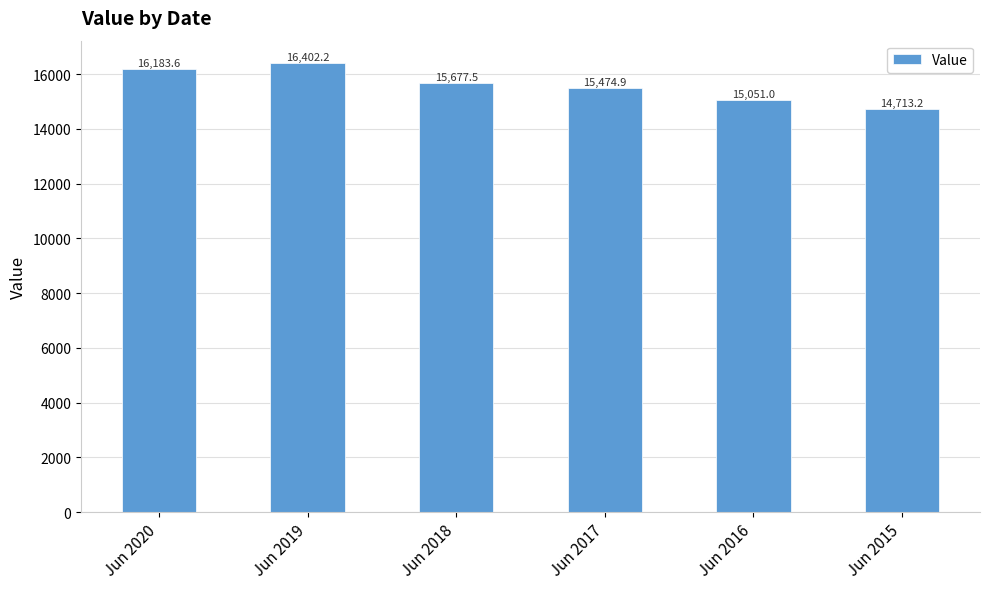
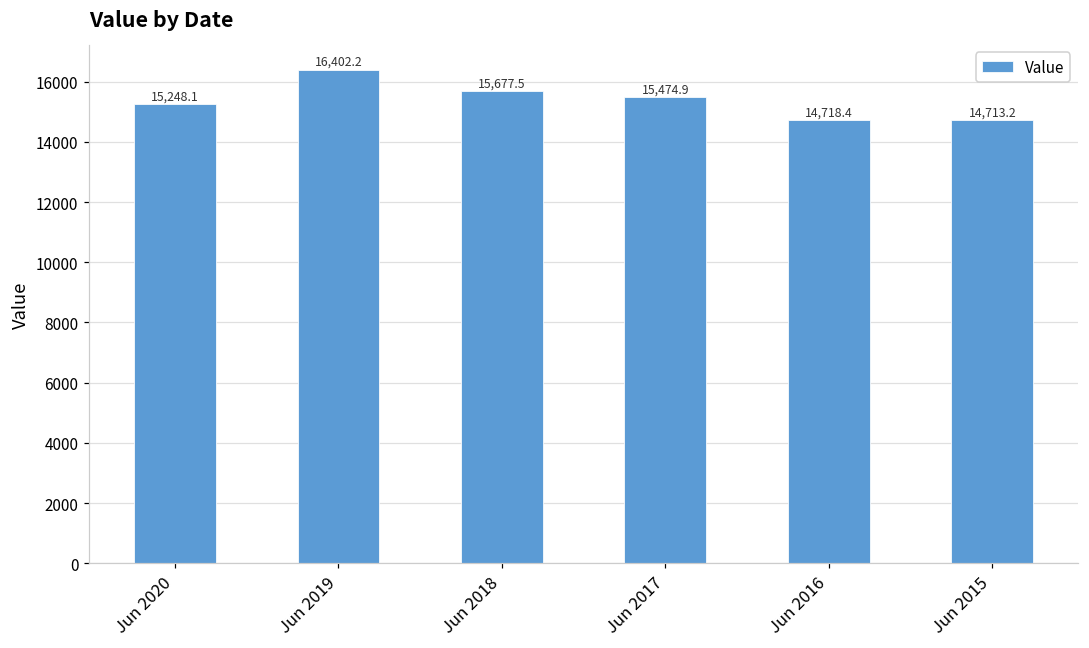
Jun 2020: 16,183.6 -> 15,248.1
Jun 2016: 15,051.0 -> 14,718.4
